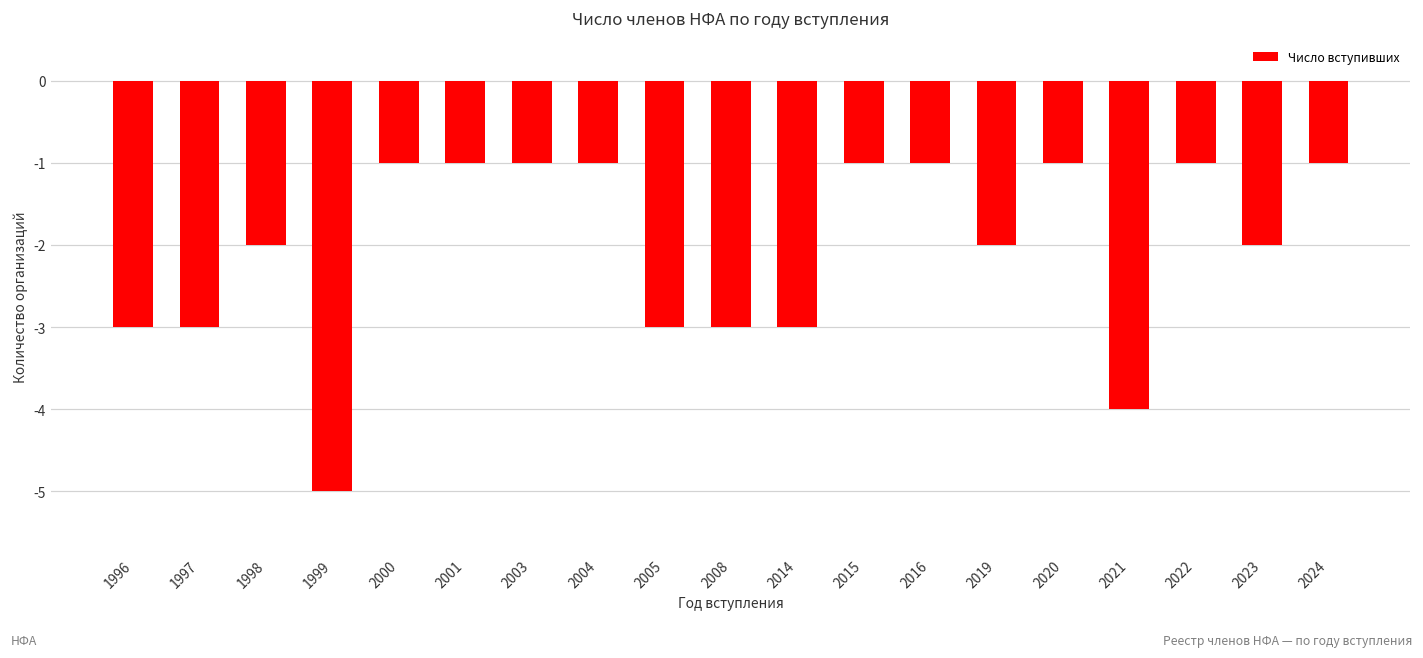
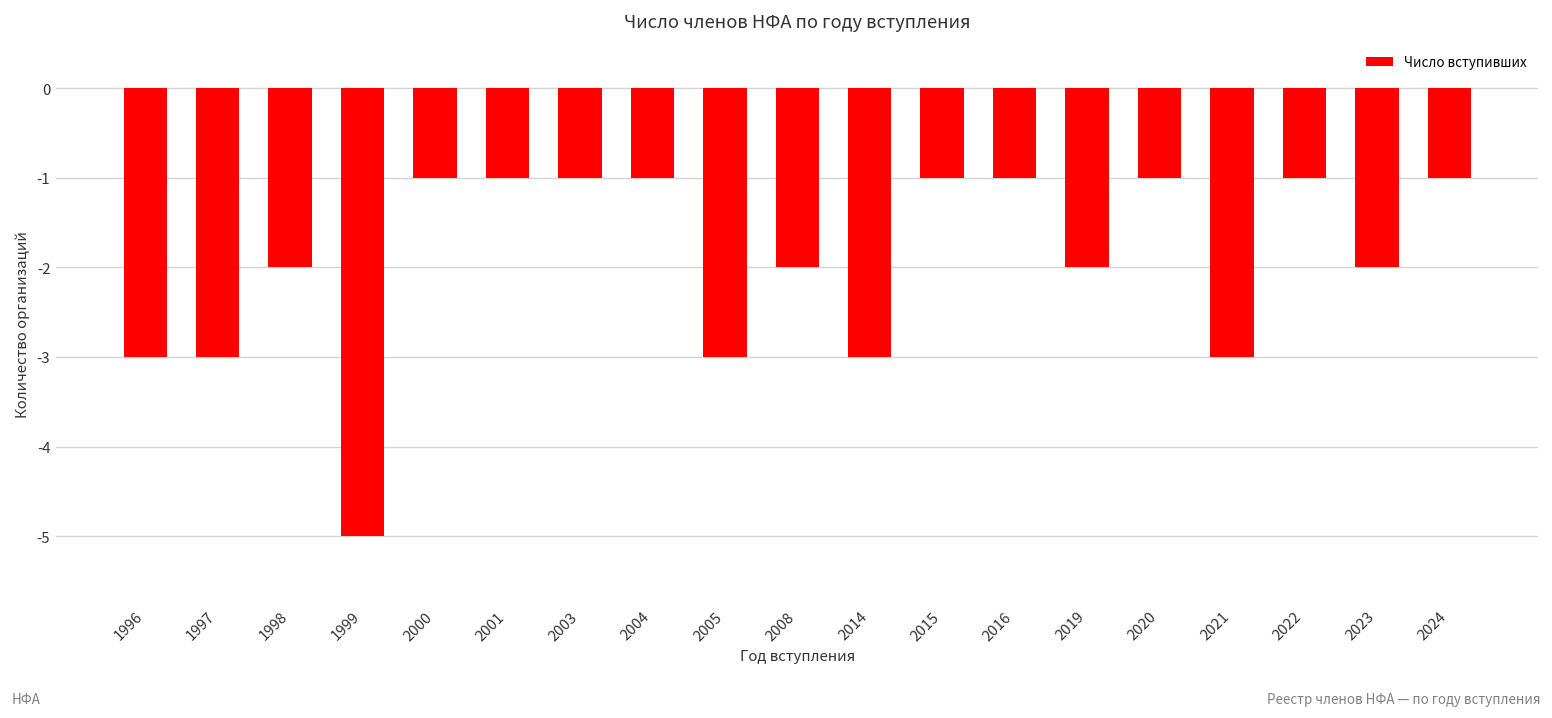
2008: -3.0 -> -2.0
2021: -4.0 -> -3.0
